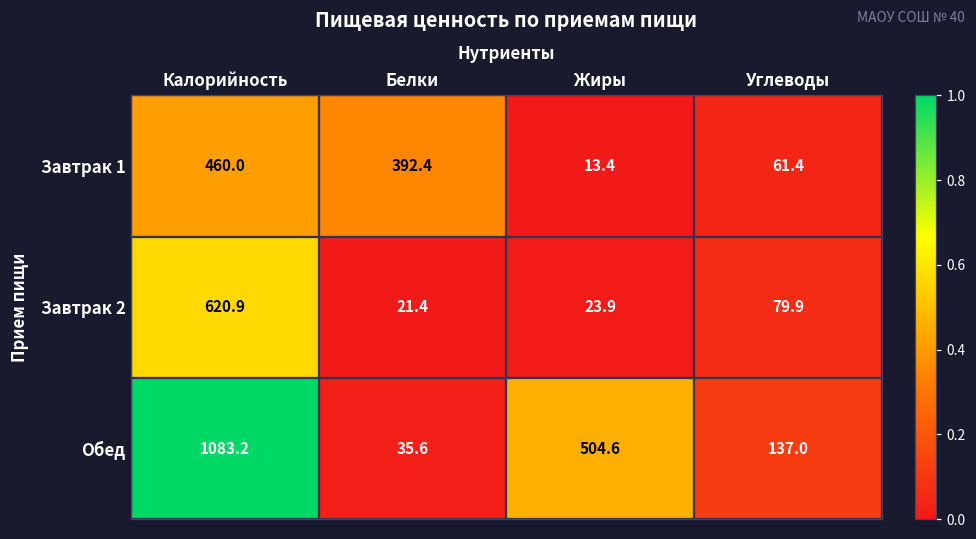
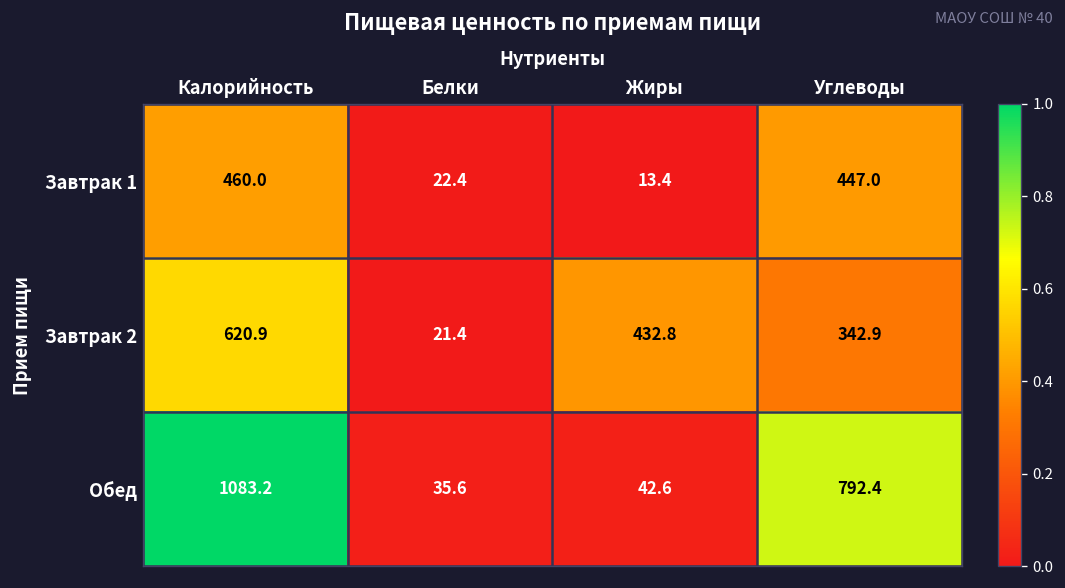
Завтрак 1, Белки: 392.4 -> 22.4
Завтрак 1, Углеводы: 61.4 -> 447.0
Завтрак 2, Жиры: 23.9 -> 432.8
Завтрак 2, Углеводы: 79.9 -> 342.9
Обед, Жиры: 504.6 -> 42.6
Обед, Углеводы: 137.0 -> 792.4
